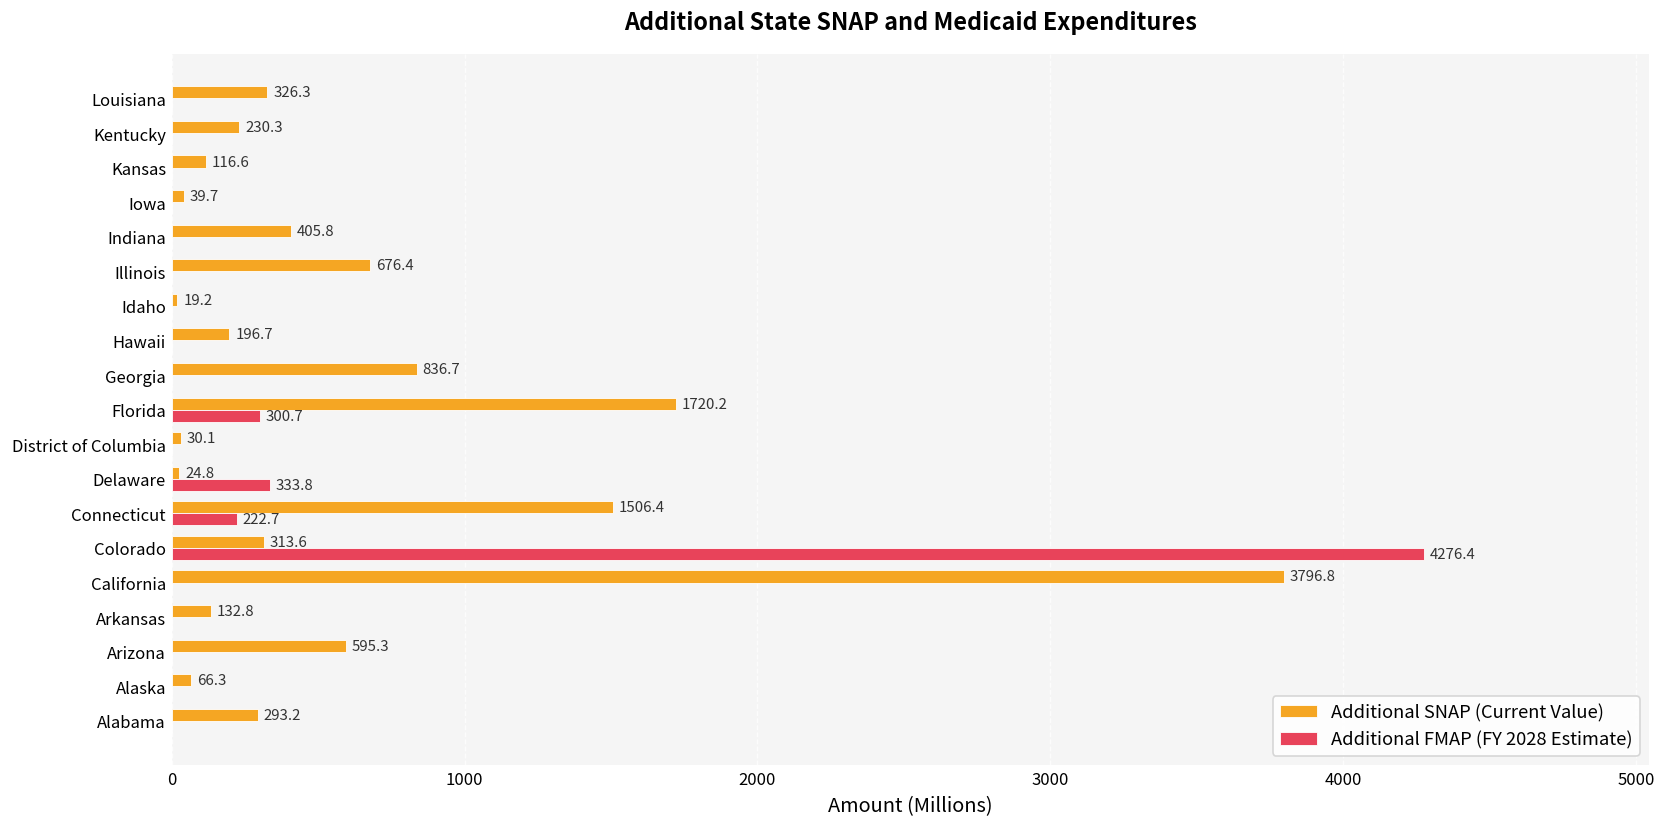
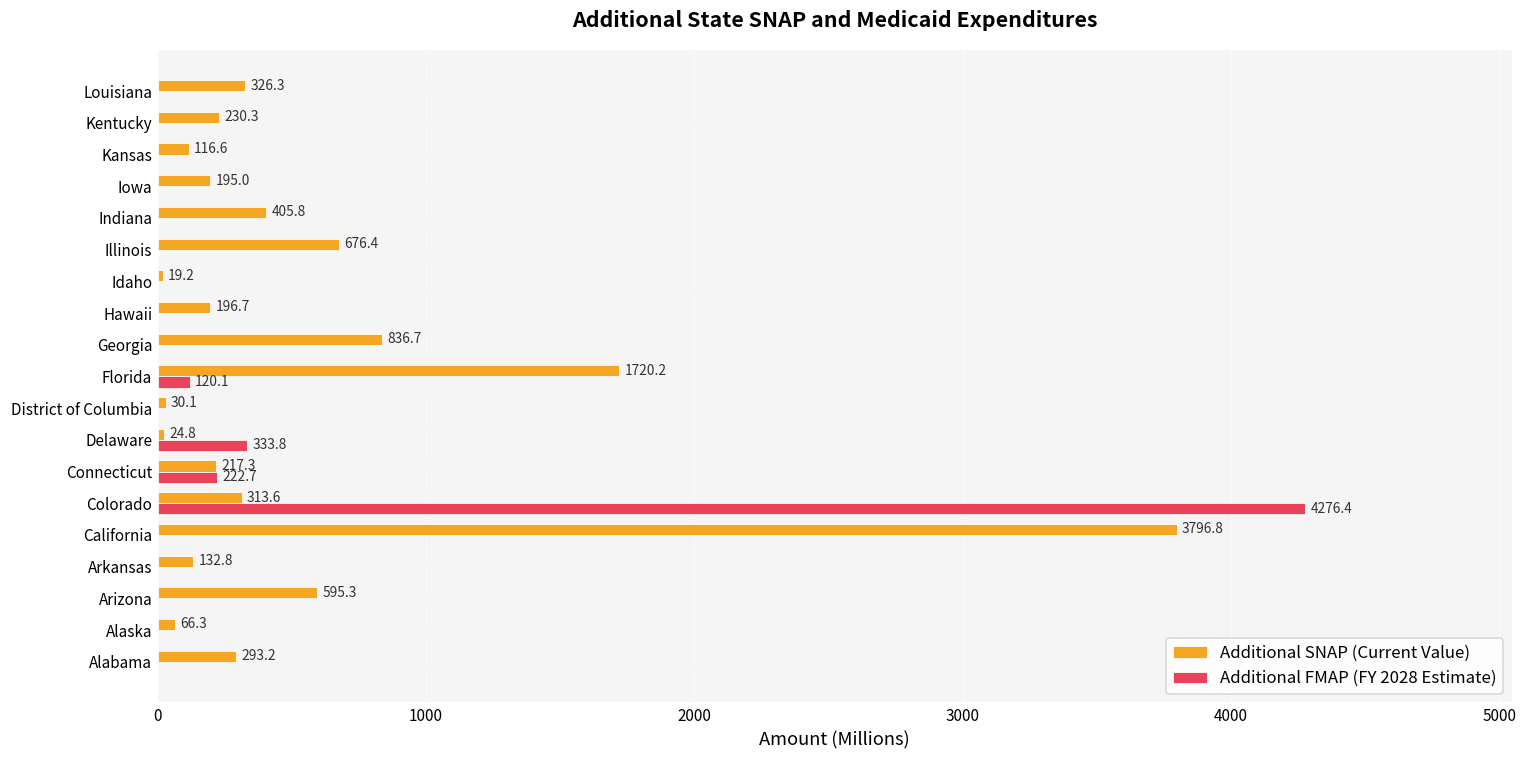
Additional SNAP (Current Value), Iowa: 39.7 -> 195.0
Additional FMAP (FY 2028 Estimate), Florida: 300.7 -> 120.1
Additional SNAP (Current Value), Connecticut: 1506.4 -> 217.3
